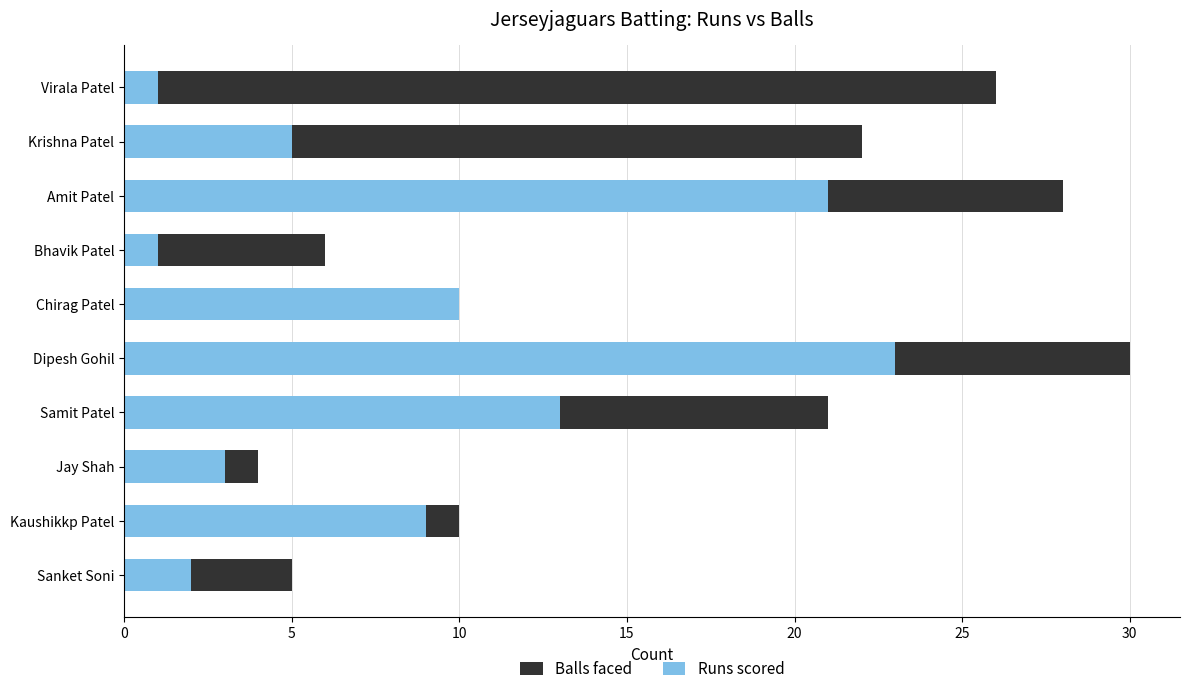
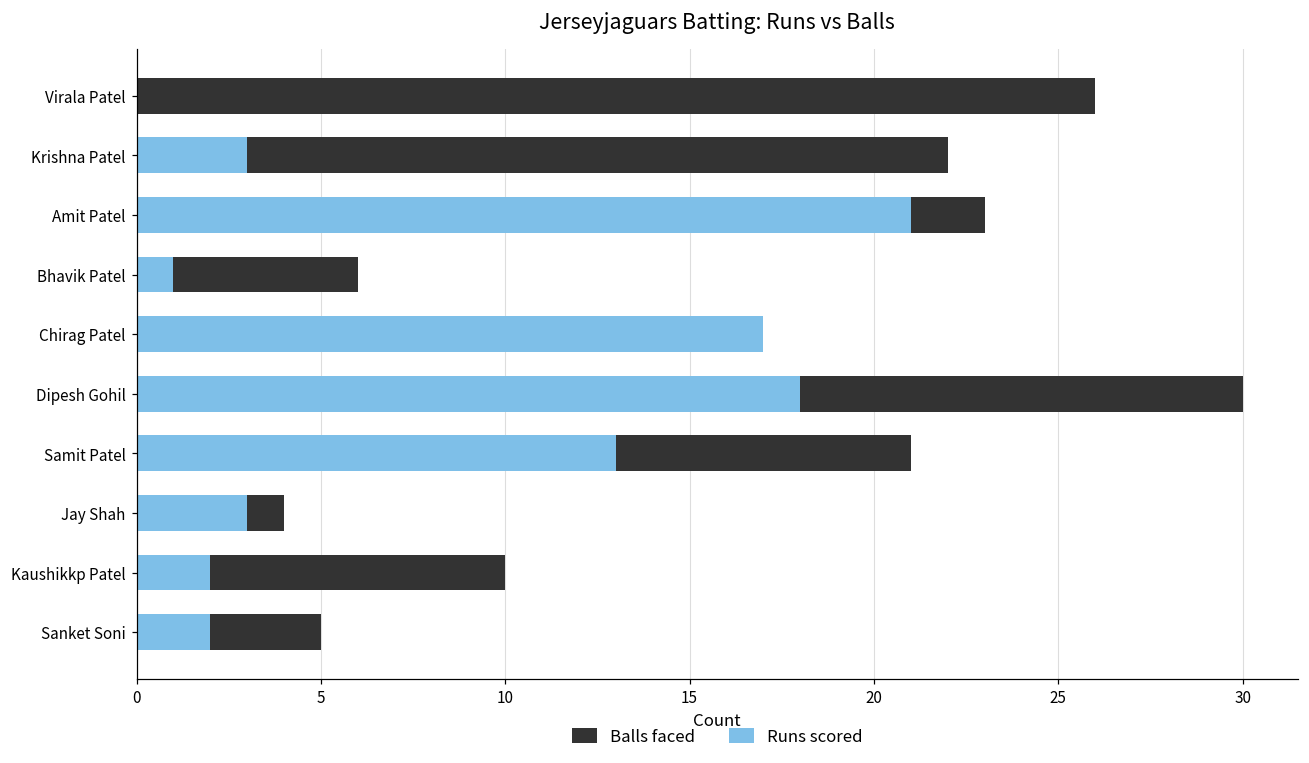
Runs scored, Virala Patel: 1 -> 0
Runs scored, Krishna Patel: 5 -> 3
Balls faced, Amit Patel: 28 -> 23
Runs scored, Chirag Patel: 10 -> 17
Runs scored, Dipesh Gohil: 23 -> 18
Runs scored, Kaushikkp Patel: 9 -> 2
